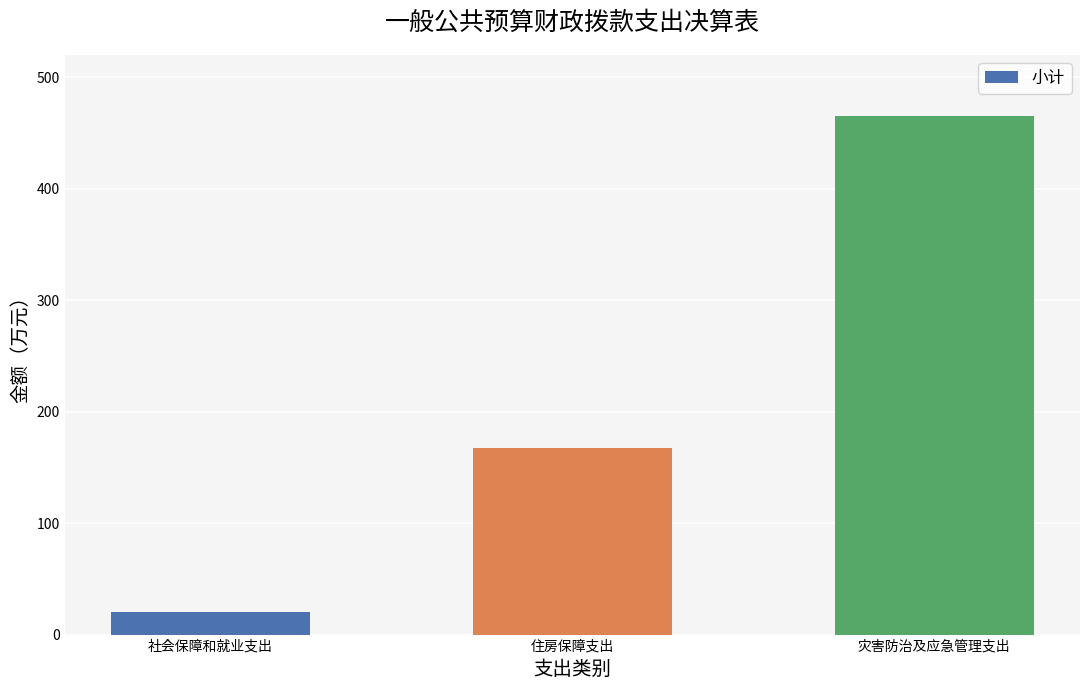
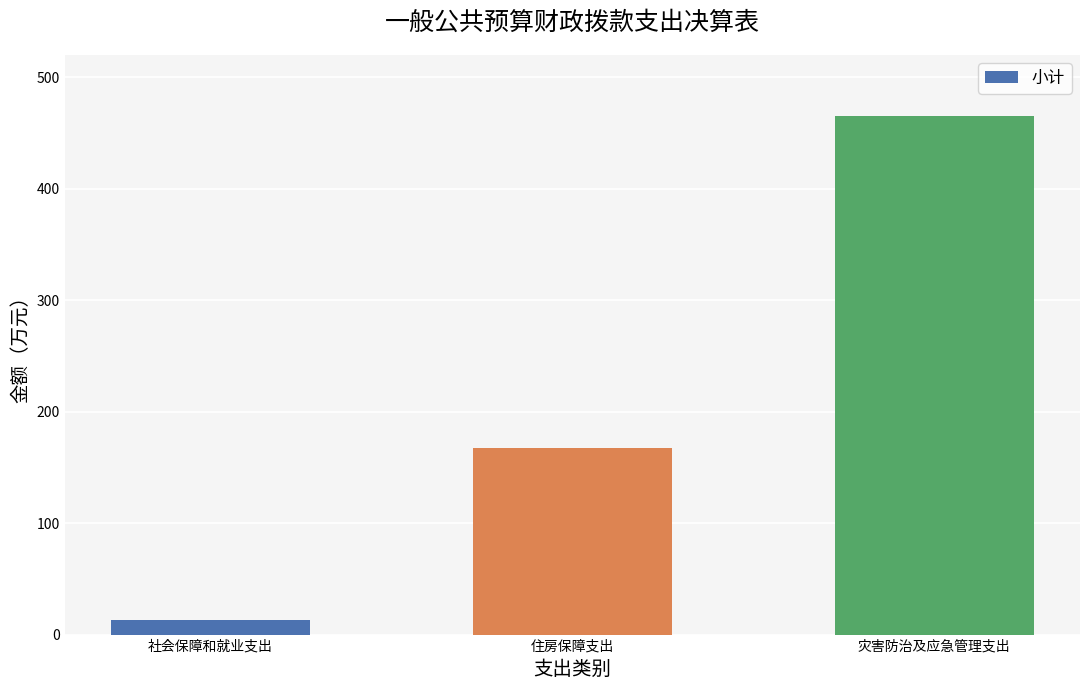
社会保障和就业支出: 21 -> 13
